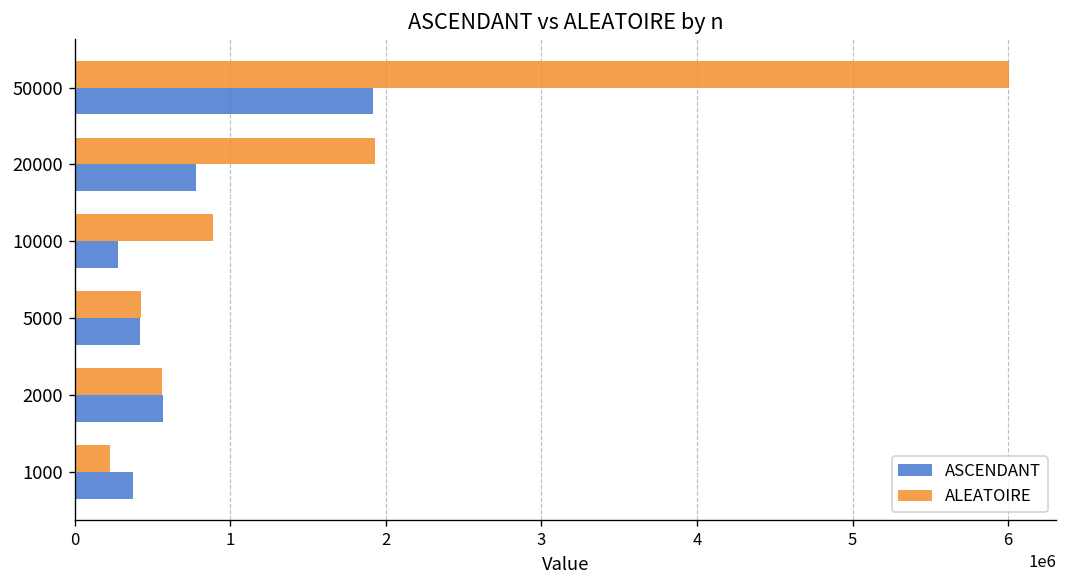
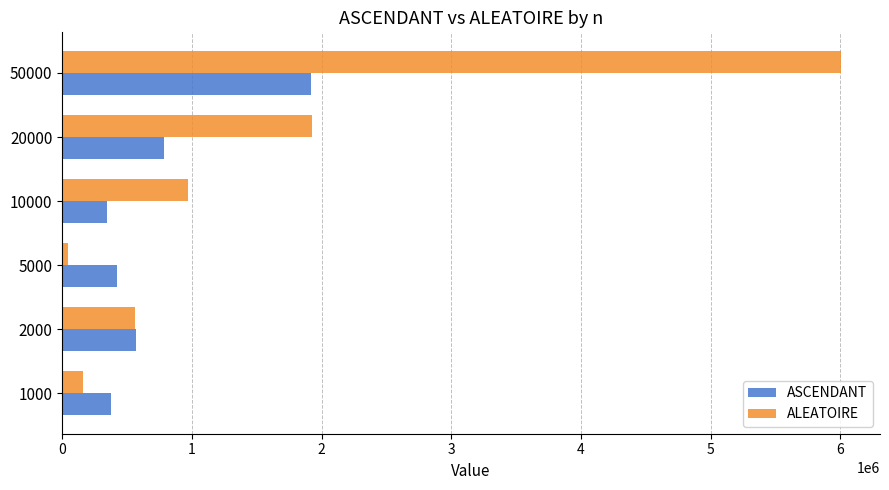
ALEATOIRE, 10000: 890000 -> 970000
ASCENDANT, 10000: 280000 -> 340000
ALEATOIRE, 5000: 420000 -> 40000
ALEATOIRE, 1000: 230000 -> 160000
